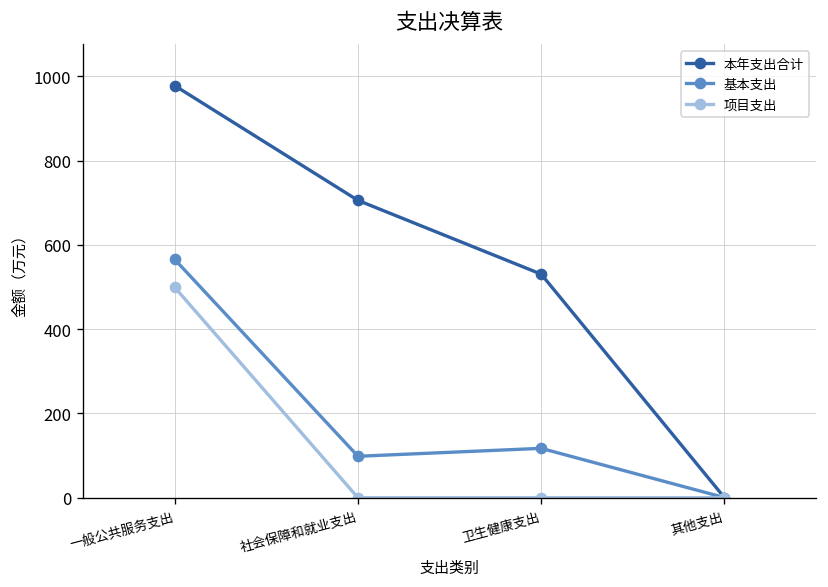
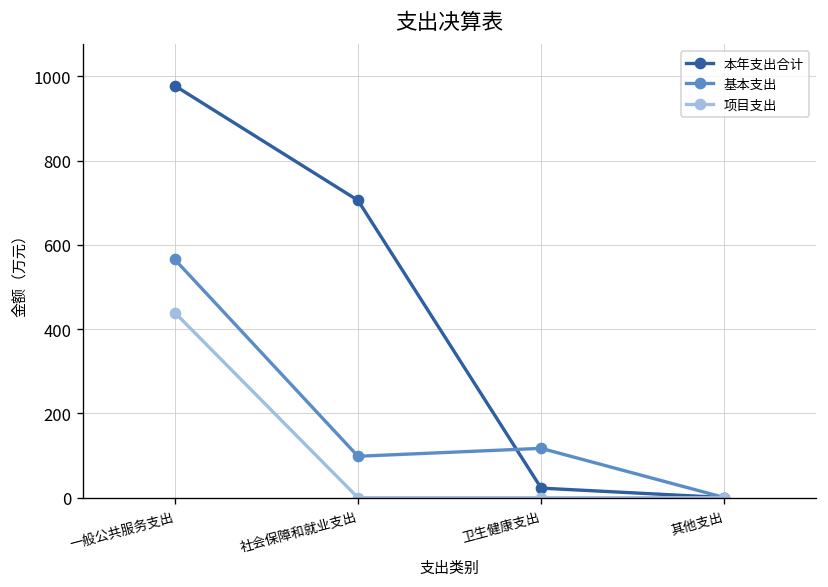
项目支出, 一般公共服务支出: 500 -> 440
本年支出合计, 卫生健康支出: 530 -> 20
